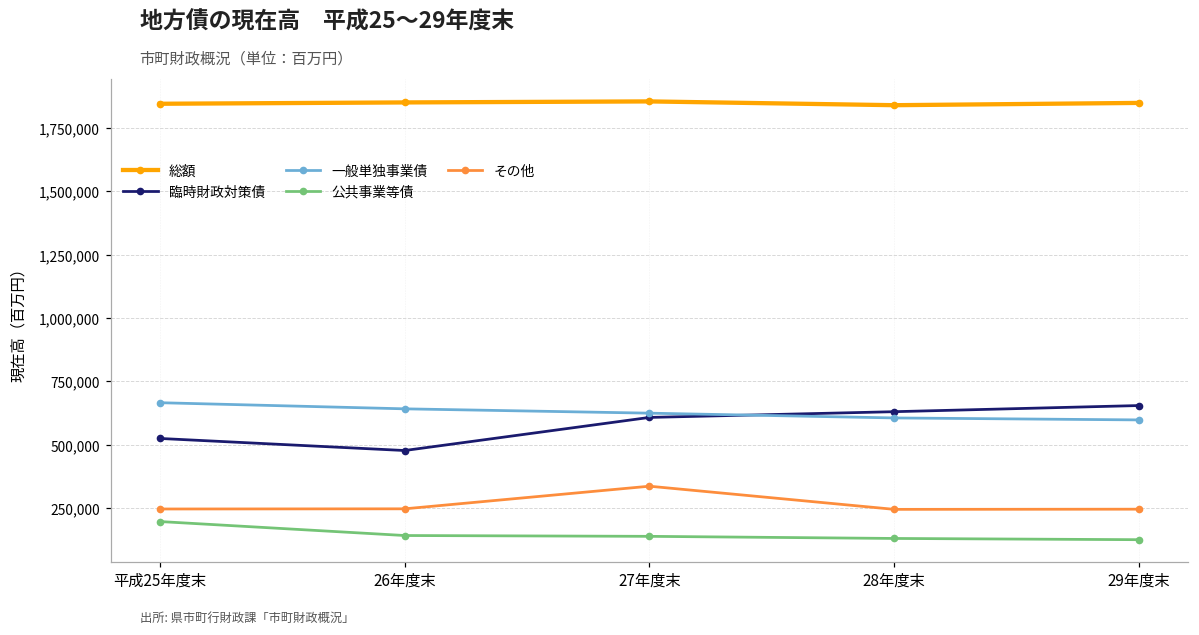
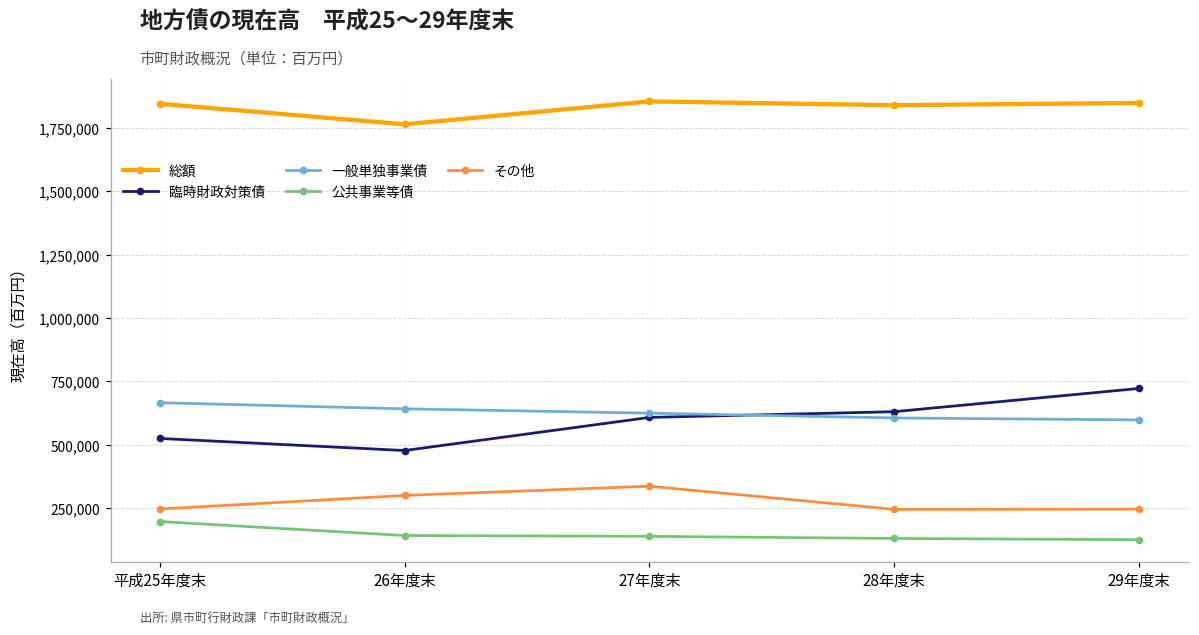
総額, 26年度末: 1,850,000 -> 1,760,000
その他, 26年度末: 250,000 -> 300,000
臨時財政対策債, 29年度末: 650,000 -> 720,000
